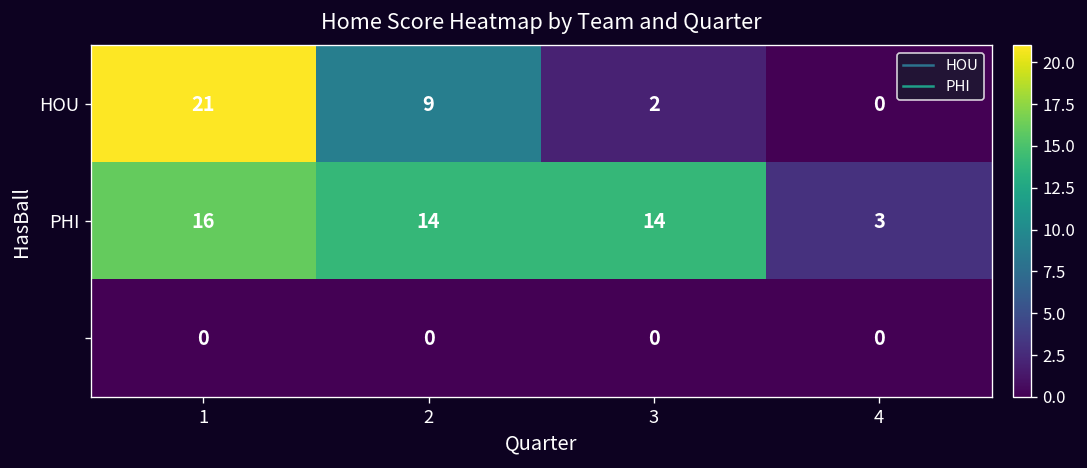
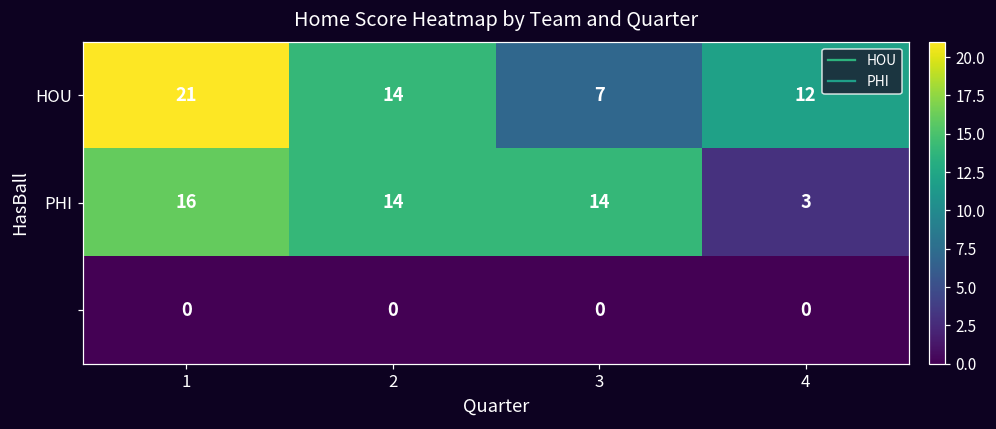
HOU, 2: 9 -> 14
HOU, 3: 2 -> 7
HOU, 4: 0 -> 12
